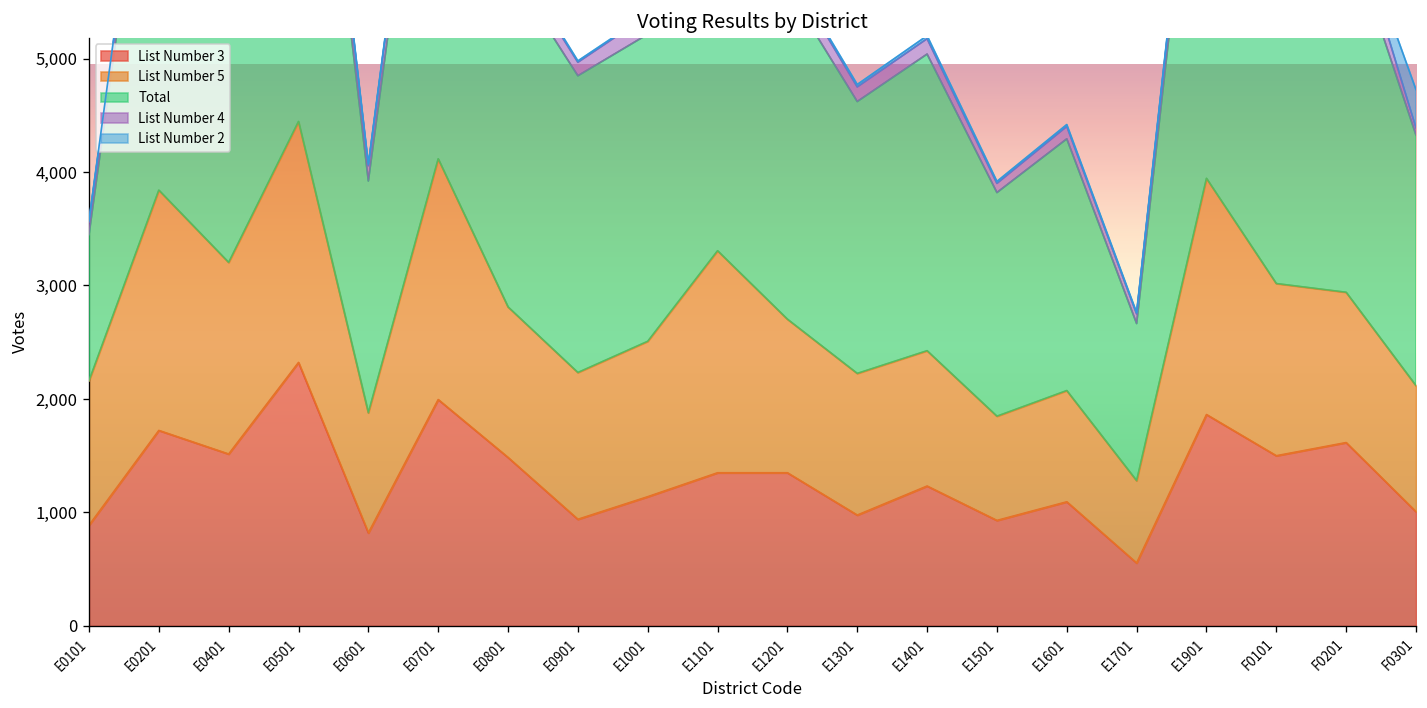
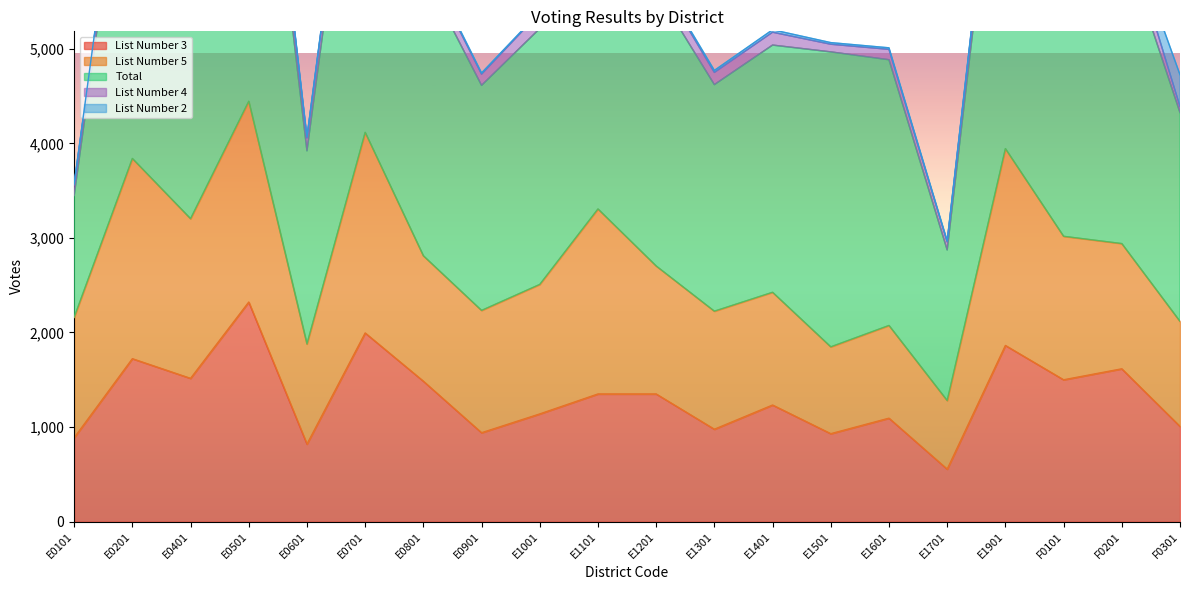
Total, E0901: 2,600 -> 2,400
Total, E1501: 2,000 -> 3,100
Total, E1601: 2,200 -> 2,800
Total, E1701: 1,400 -> 1,600
